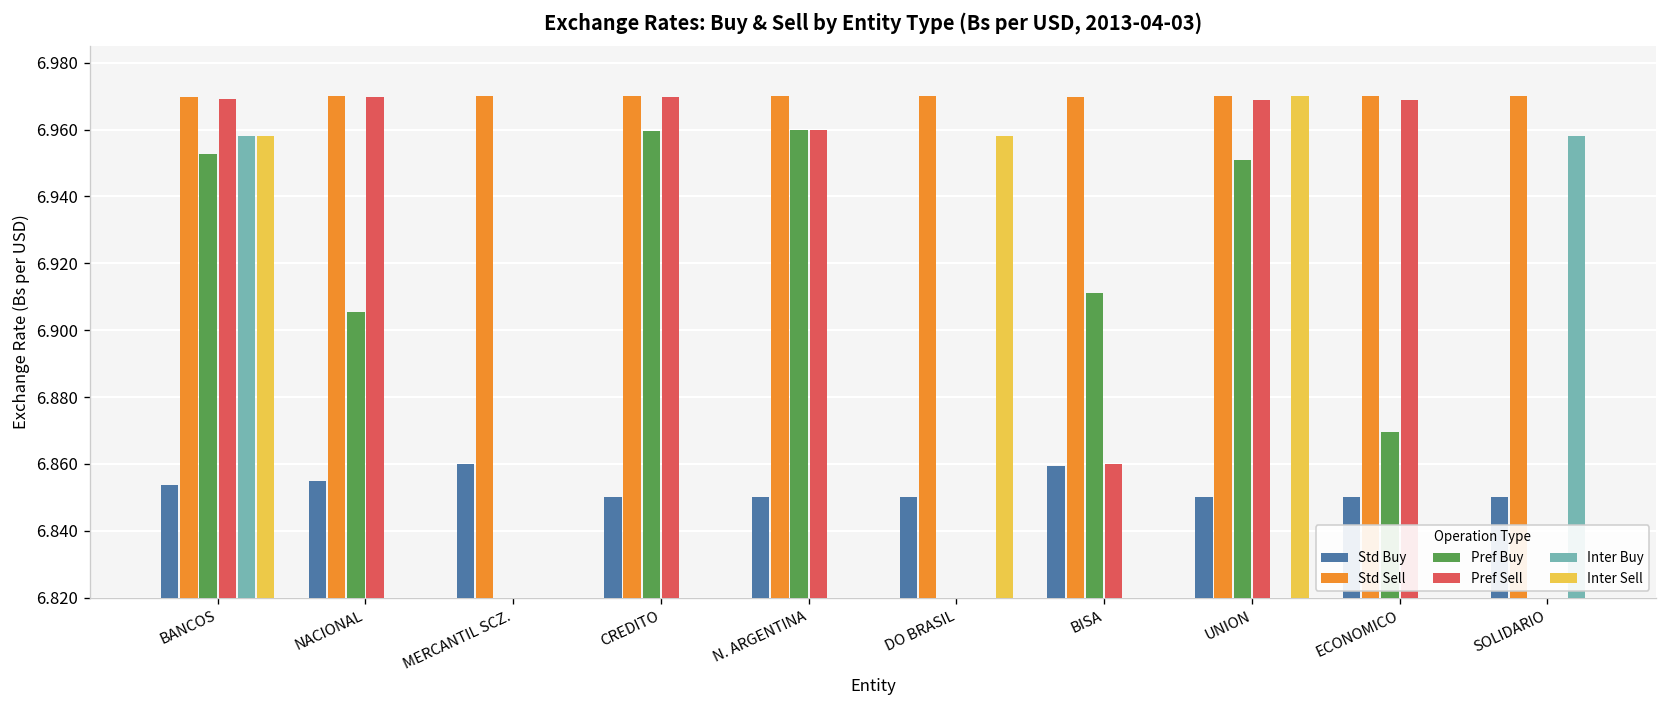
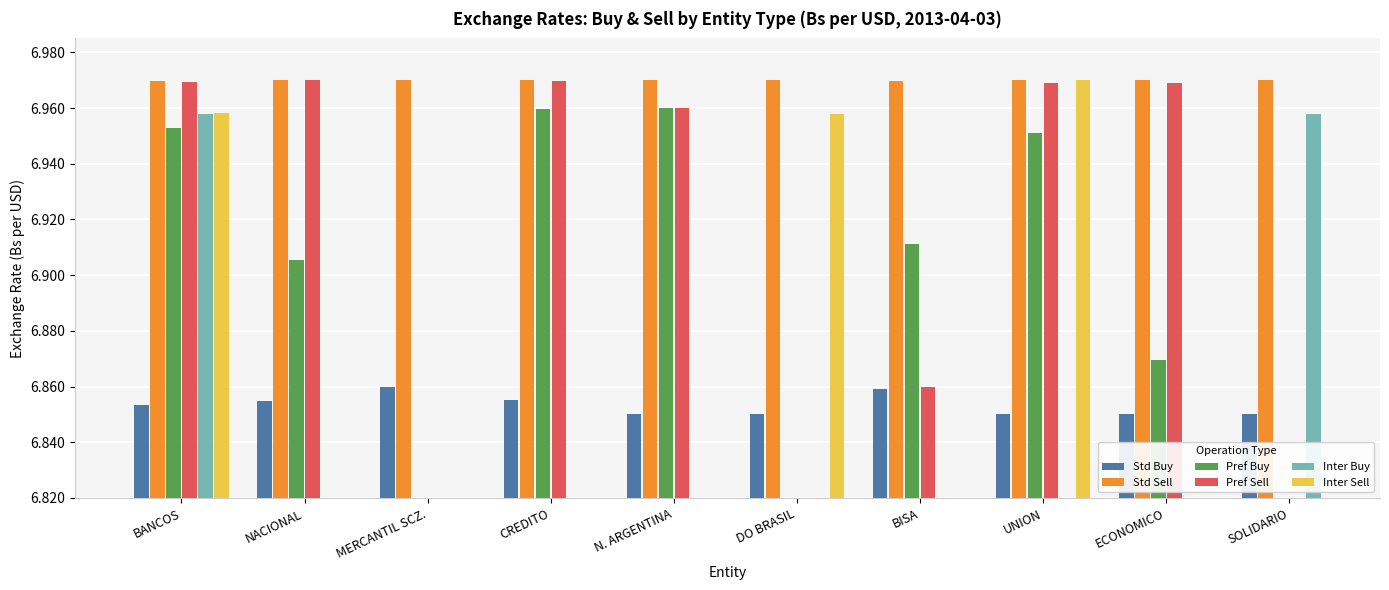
Std Buy, CREDITO: 6.850 -> 6.855
